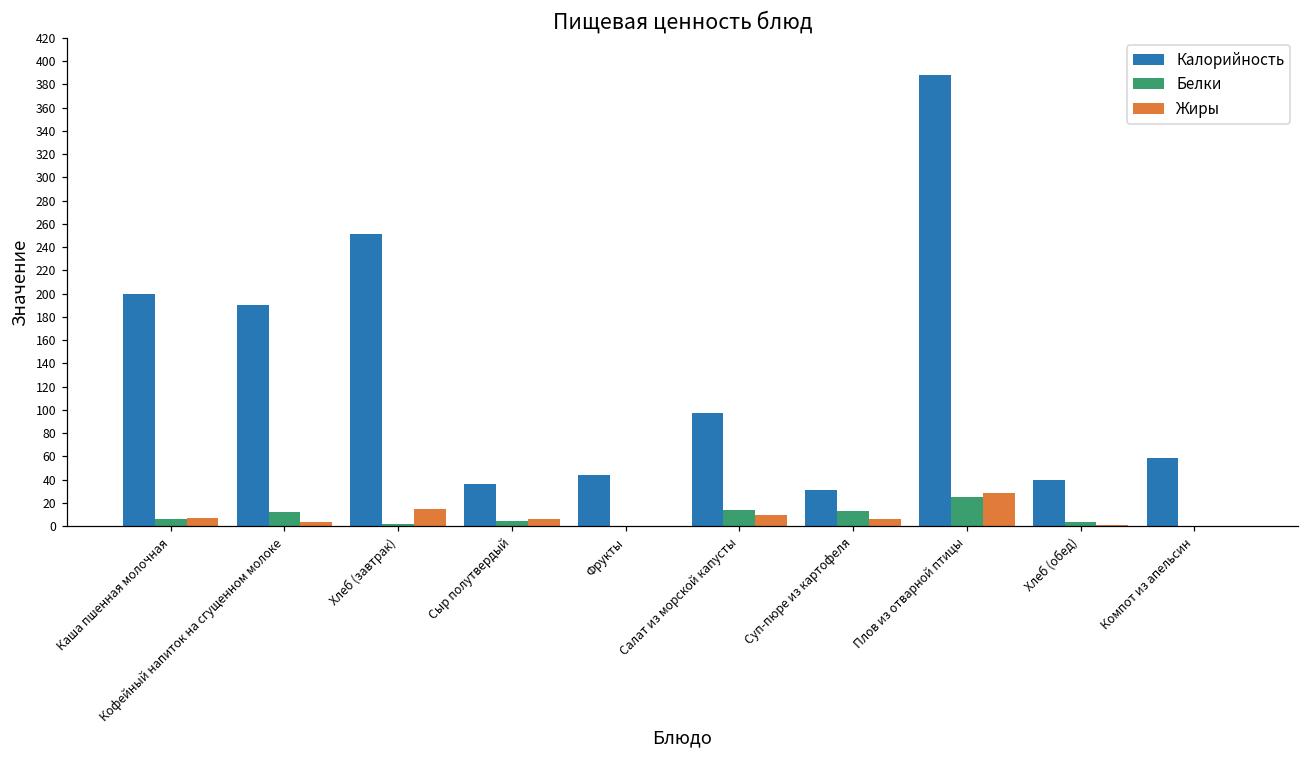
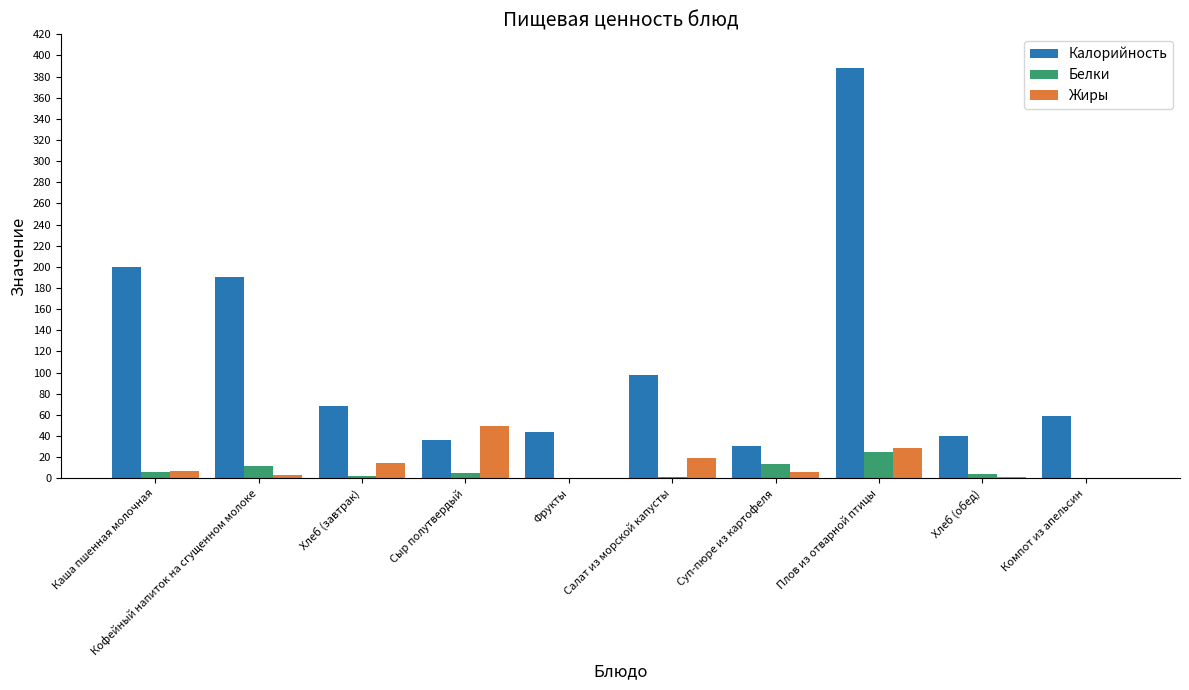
Калорийность, Хлеб (завтрак): 251 -> 68
Жиры, Сыр полутвердый: 6 -> 50
Белки, Салат из морской капусты: 14 -> 1
Жиры, Салат из морской капусты: 10 -> 19
